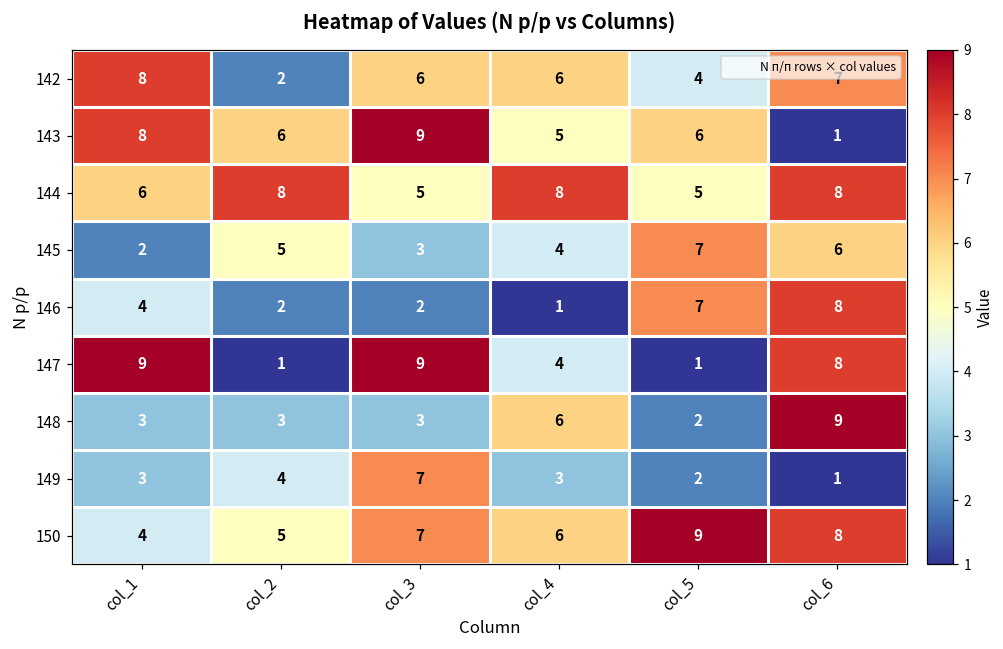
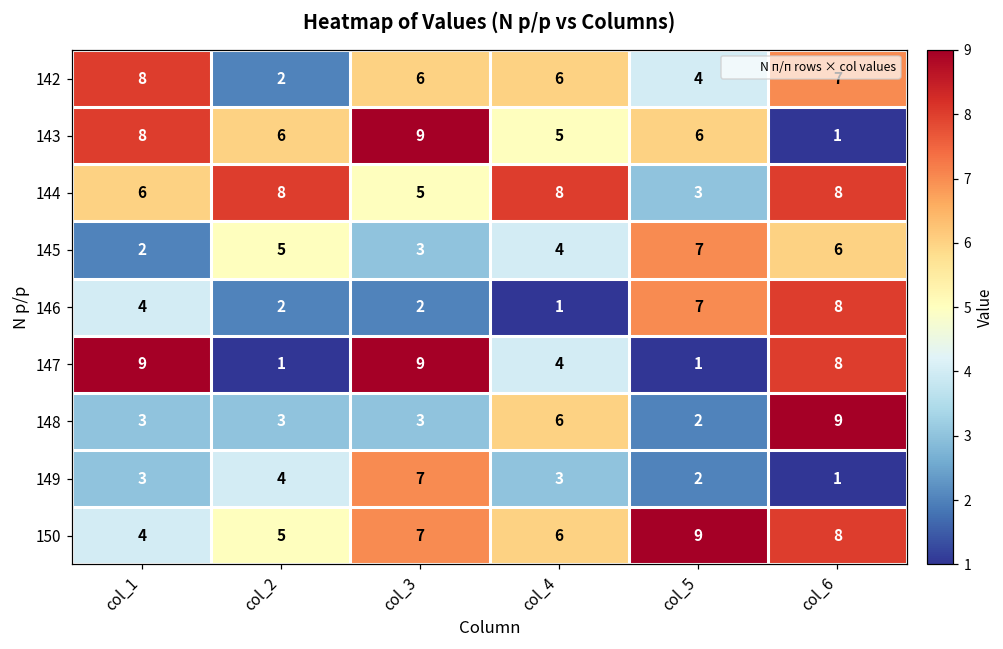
144, col_5: 5 -> 3
